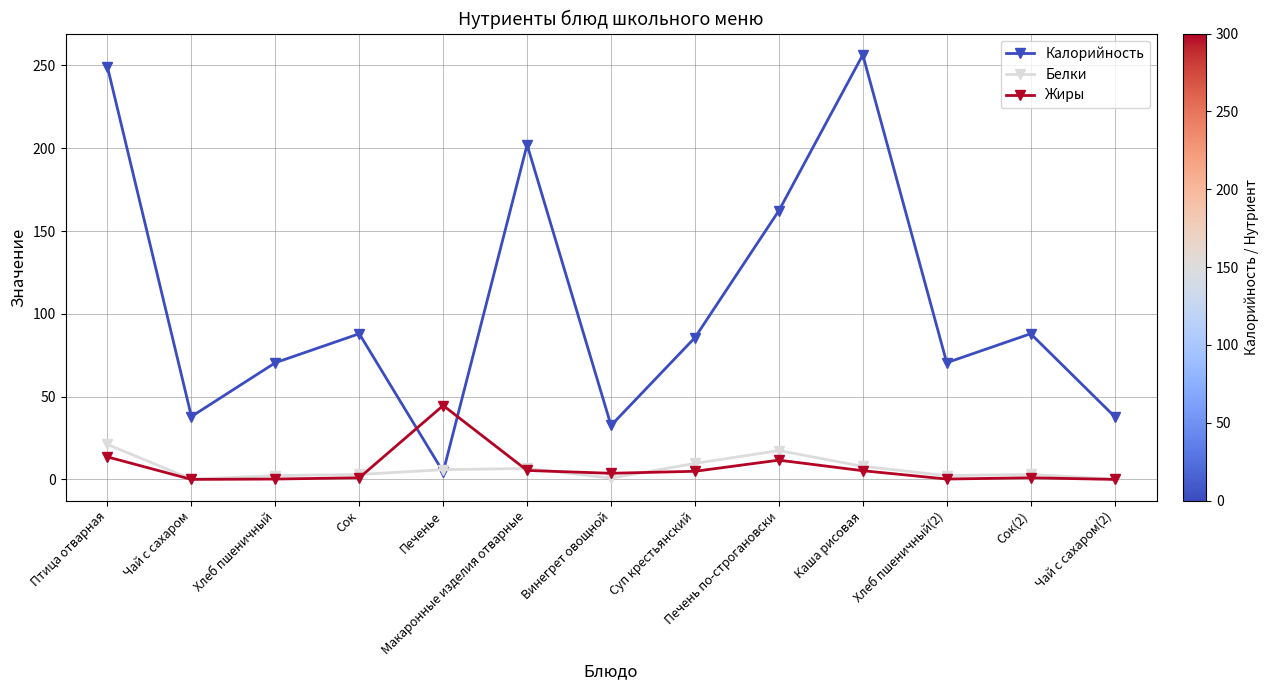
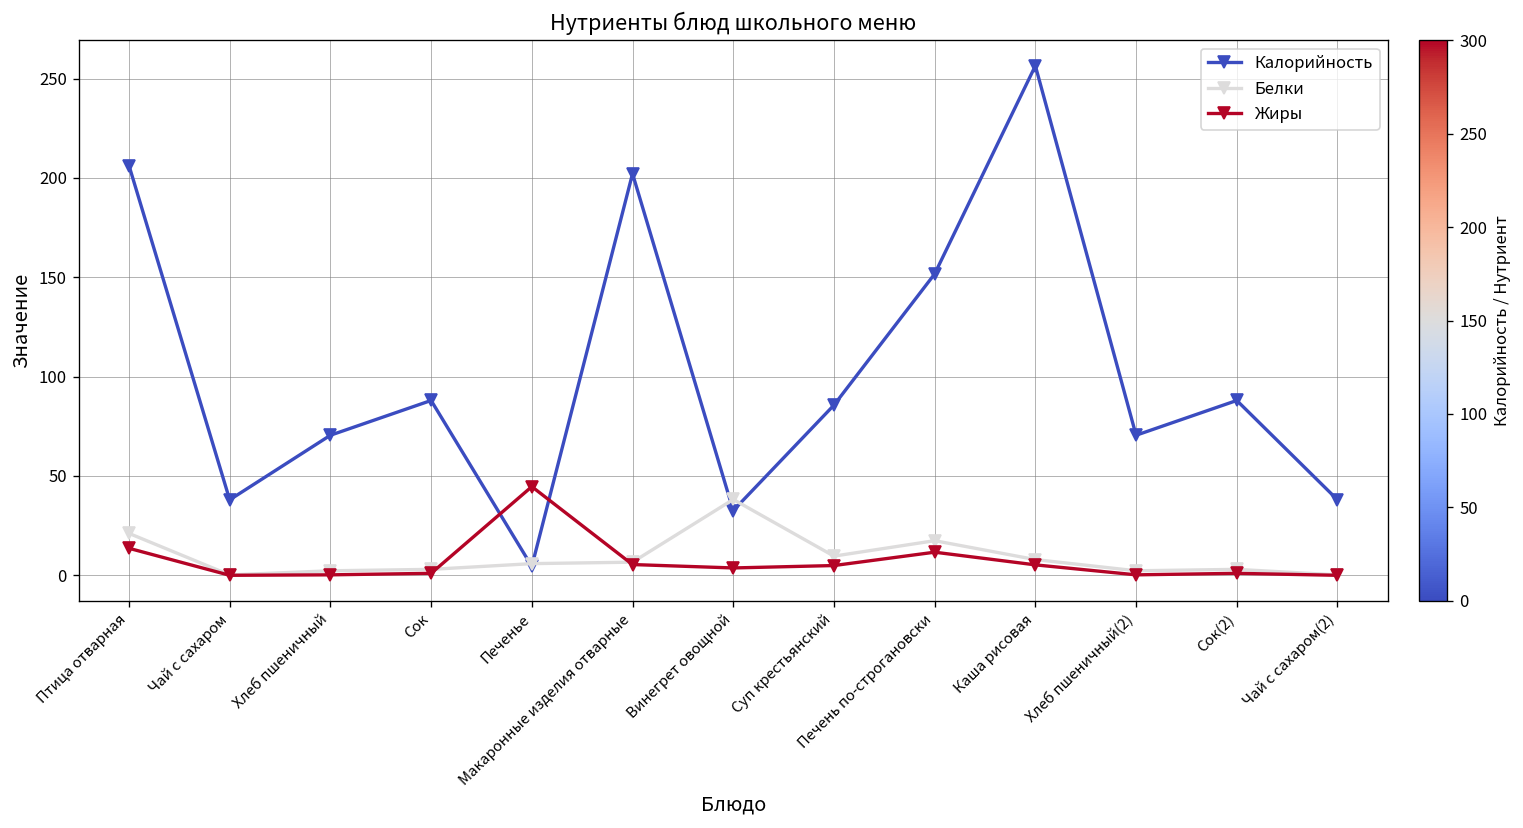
Калорийность, Птица отварная: 249 -> 206
Белки, Винегрет овощной: 1 -> 38
Калорийность, Печень по-строгановски: 162 -> 152
